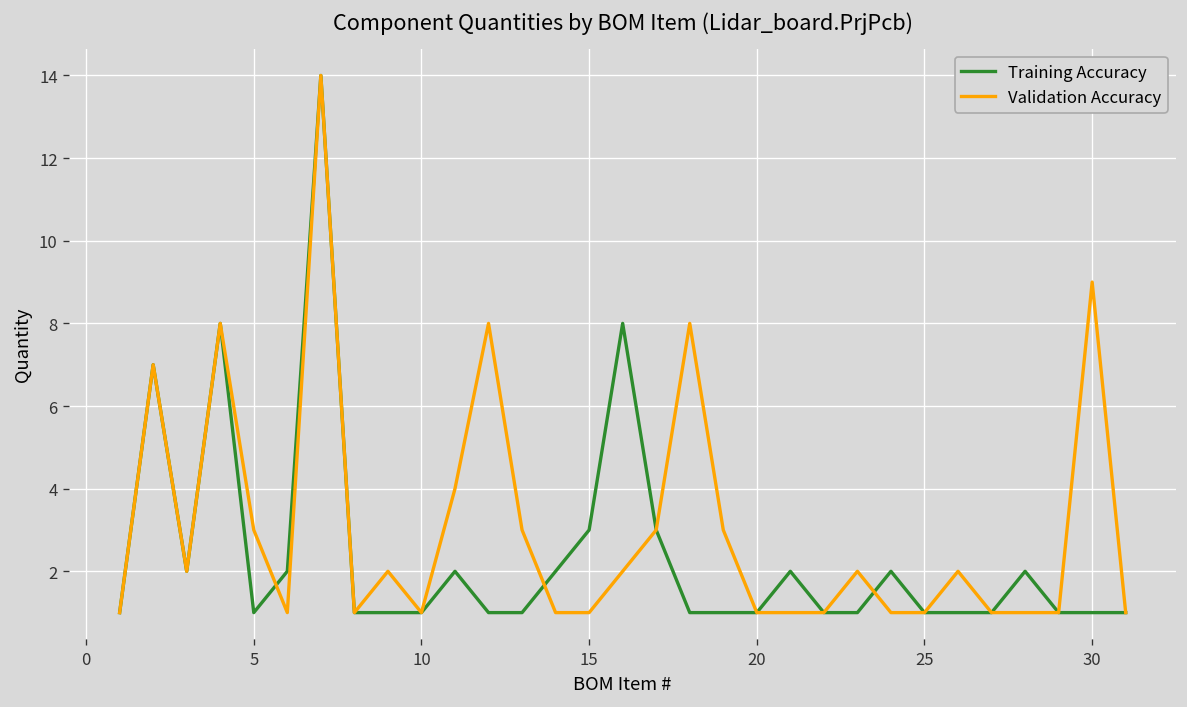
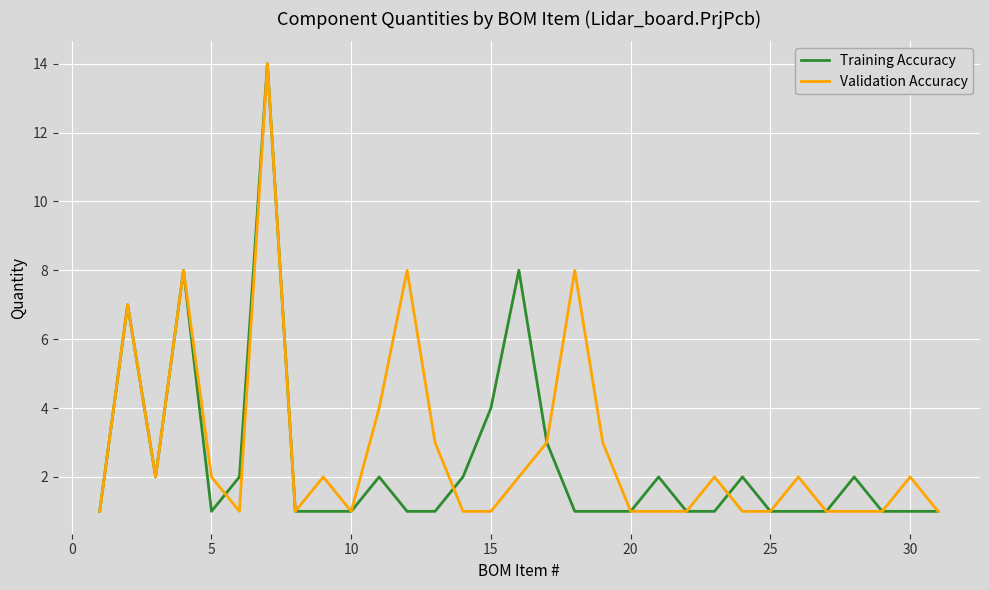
Validation Accuracy, 5: 3 -> 2
Training Accuracy, 15: 3 -> 4
Validation Accuracy, 30: 9 -> 2
